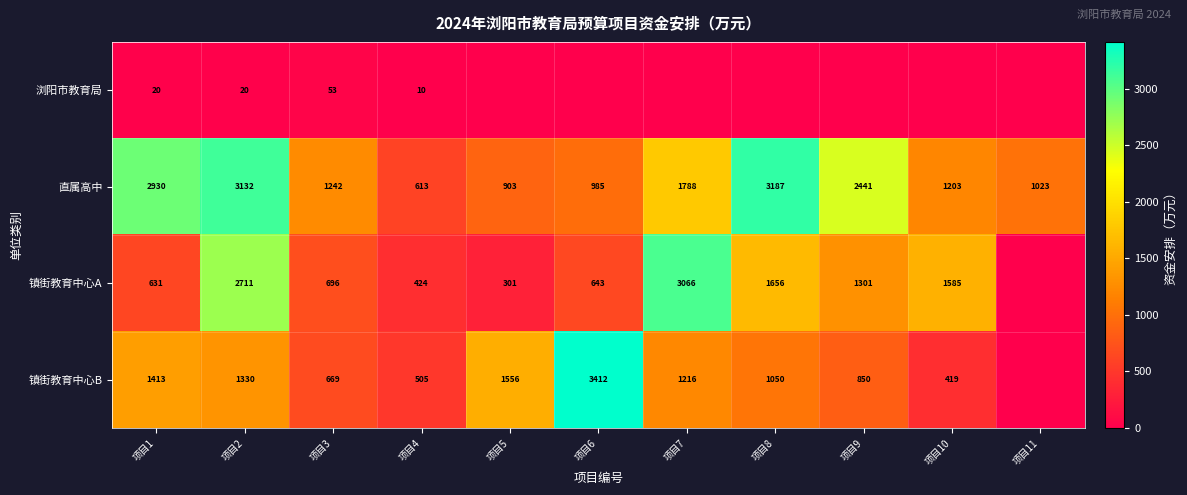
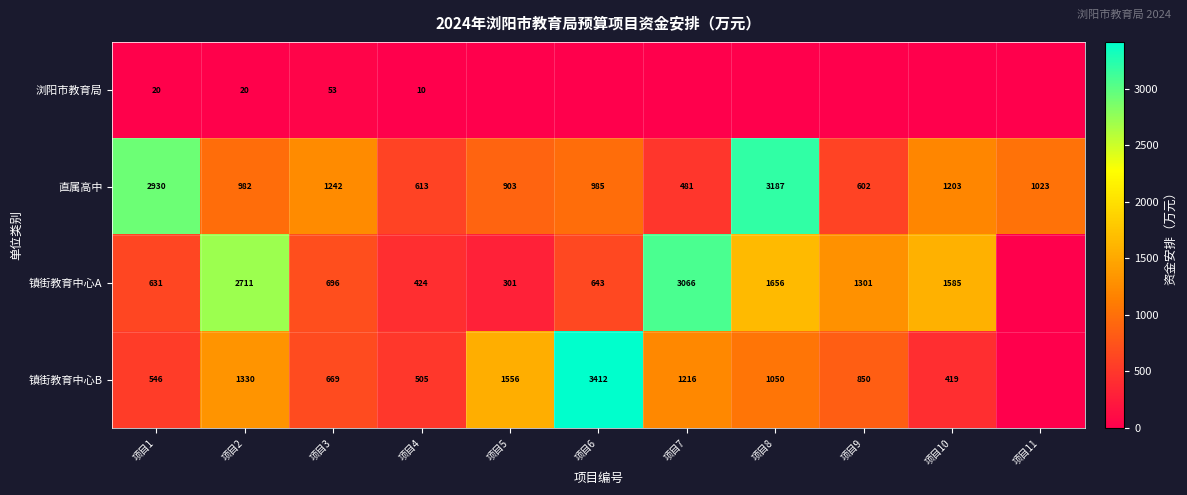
直属高中, 项目2: 3132 -> 982
直属高中, 项目7: 1788 -> 481
直属高中, 项目9: 2441 -> 602
镇街教育中心B, 项目1: 1413 -> 546
